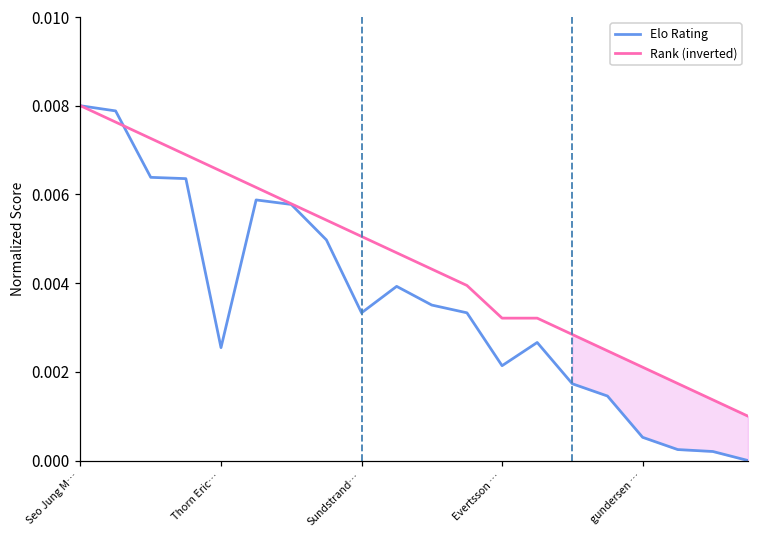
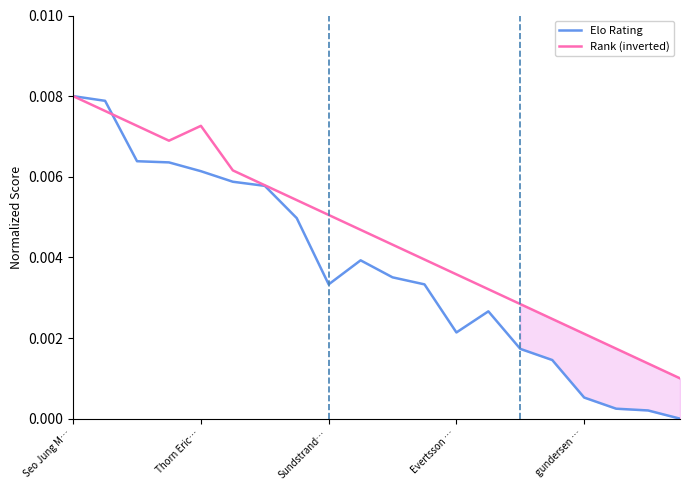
Elo Rating, Thorn Eric…: 0.0025 -> 0.0061
Rank (inverted), Thorn Eric…: 0.0065 -> 0.0073
Rank (inverted), Evertsson …: 0.0032 -> 0.0036
